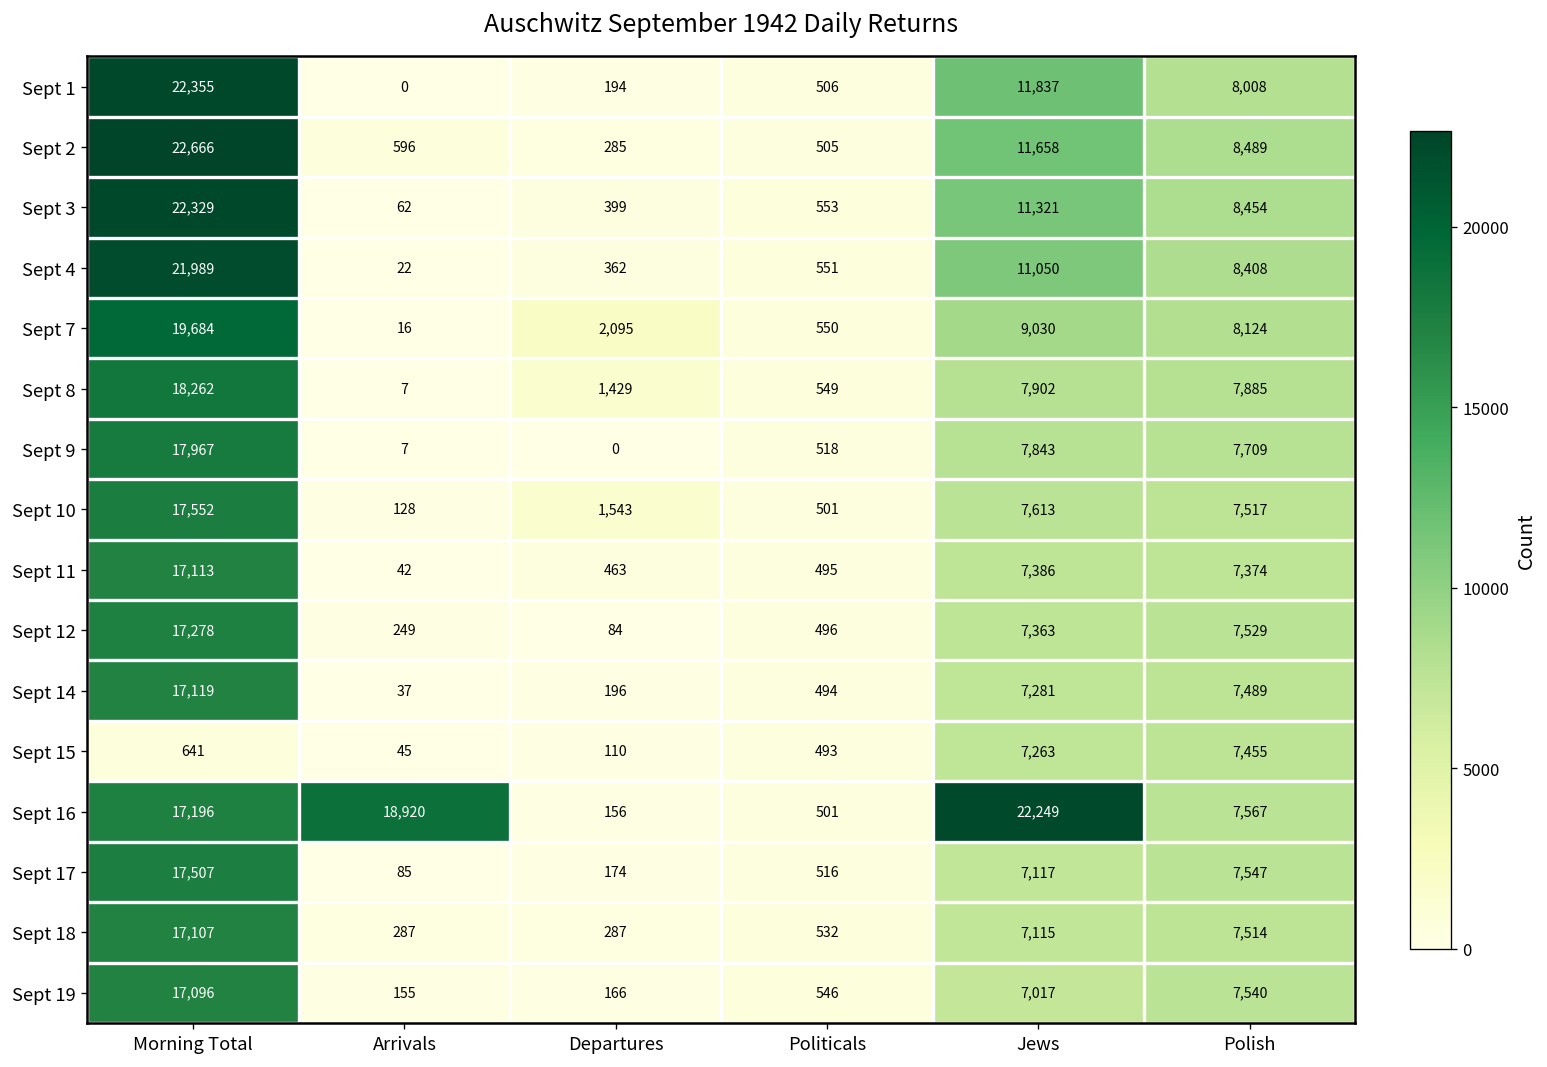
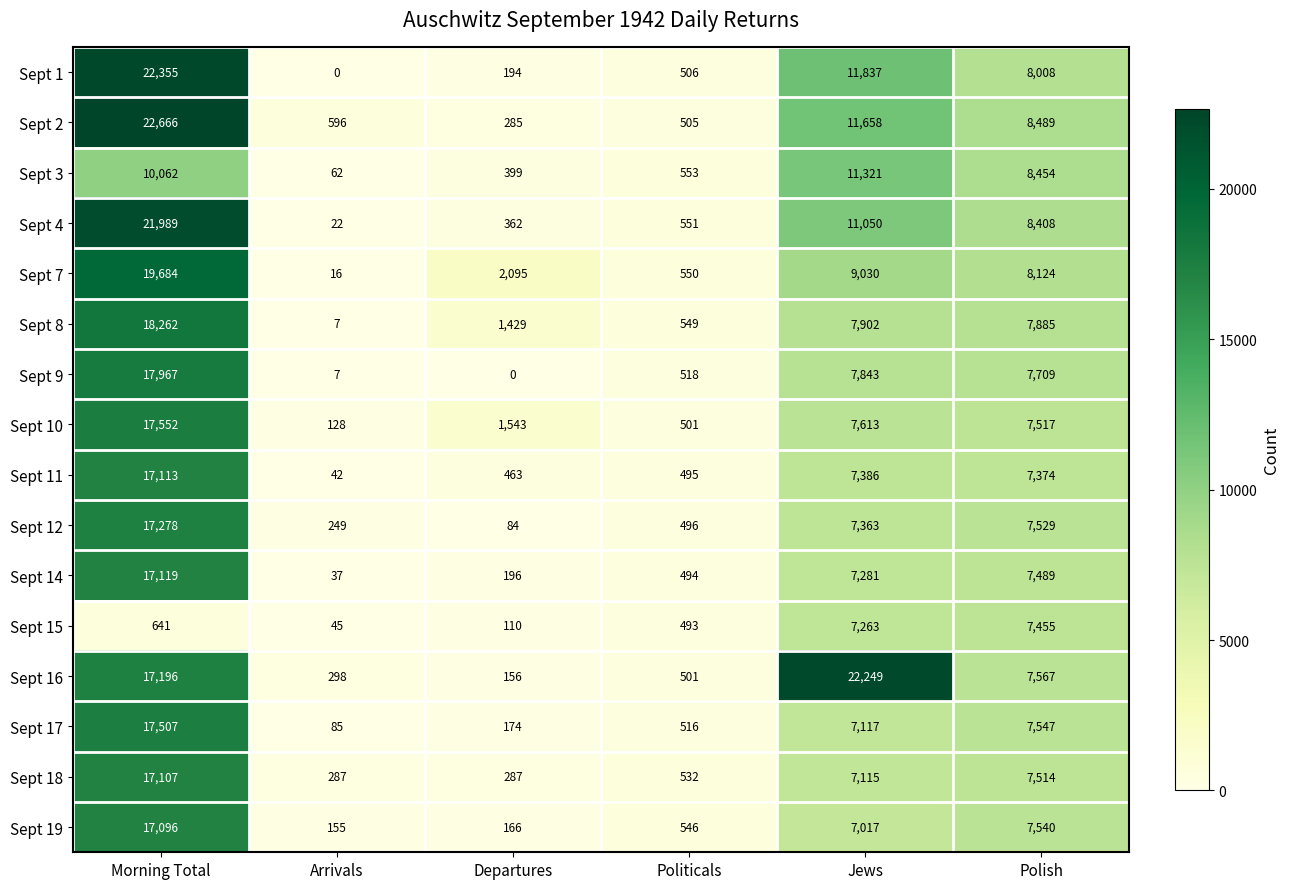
Sept 3, Morning Total: 22,329 -> 10,062
Sept 16, Arrivals: 18,920 -> 298
